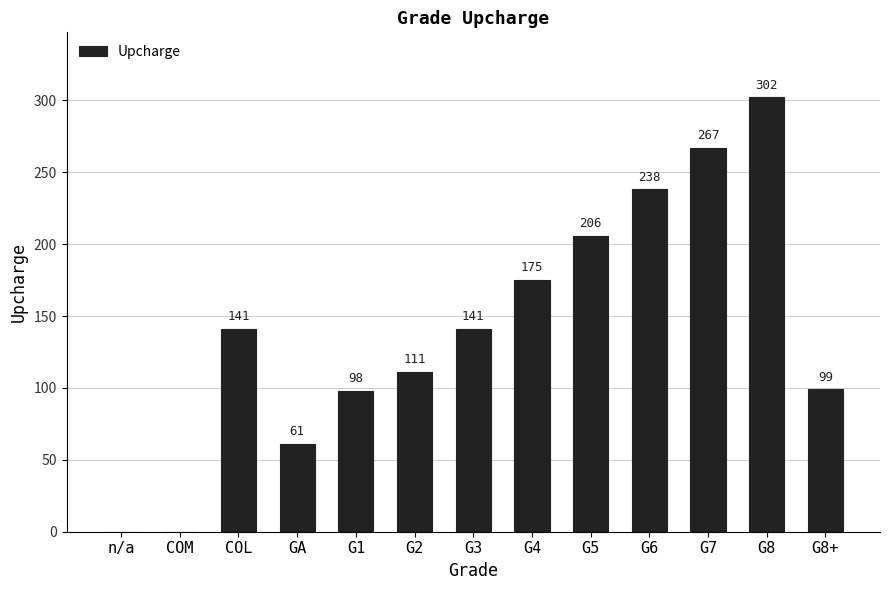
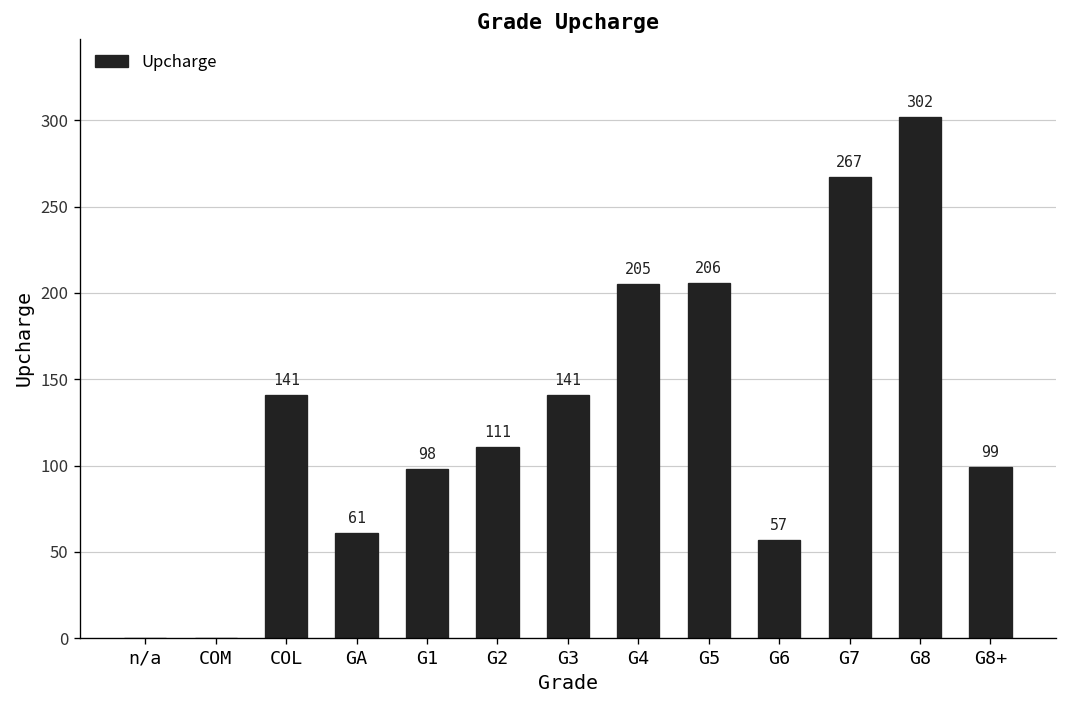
G4: 175 -> 205
G6: 238 -> 57
